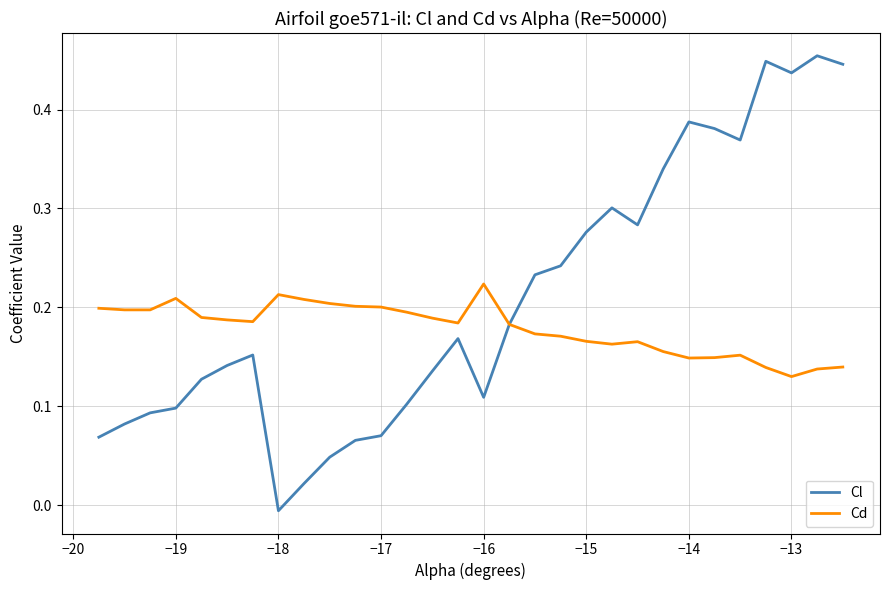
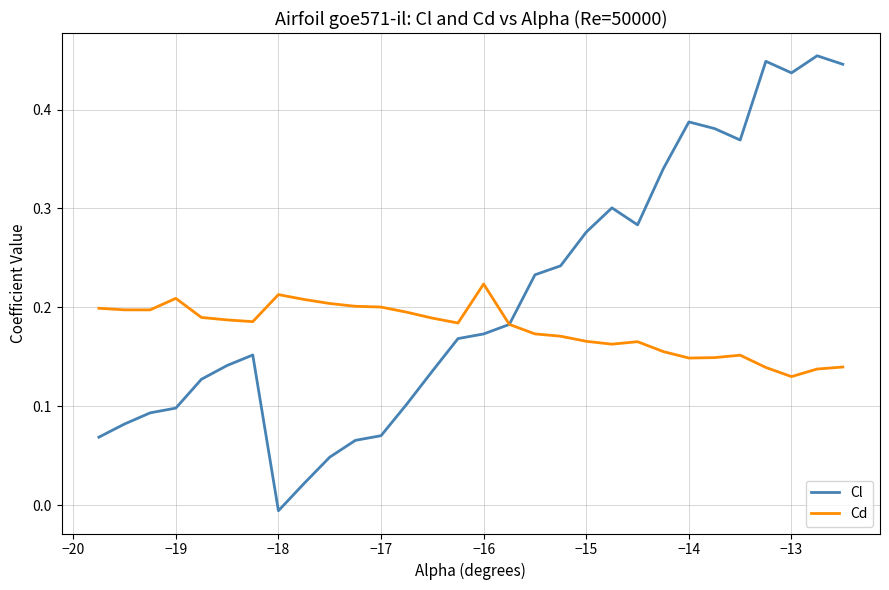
Cl, −16: 0.11 -> 0.17
